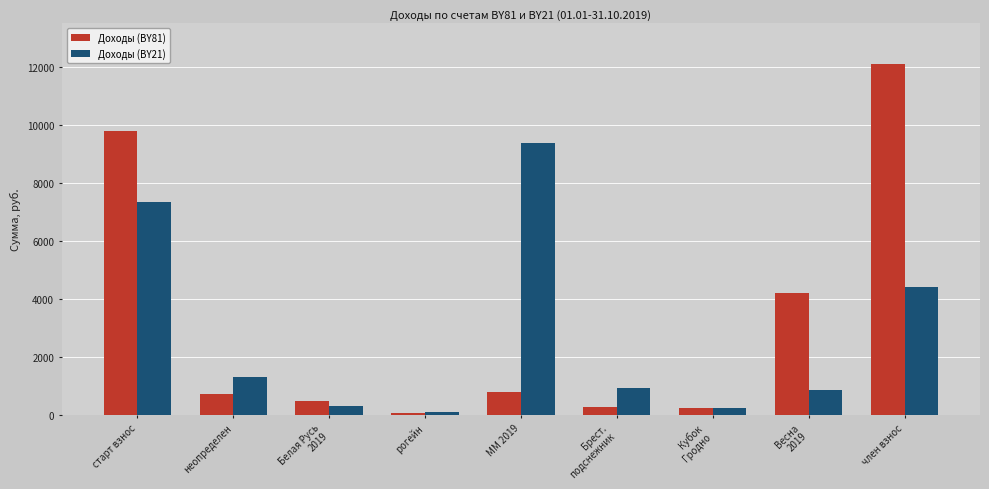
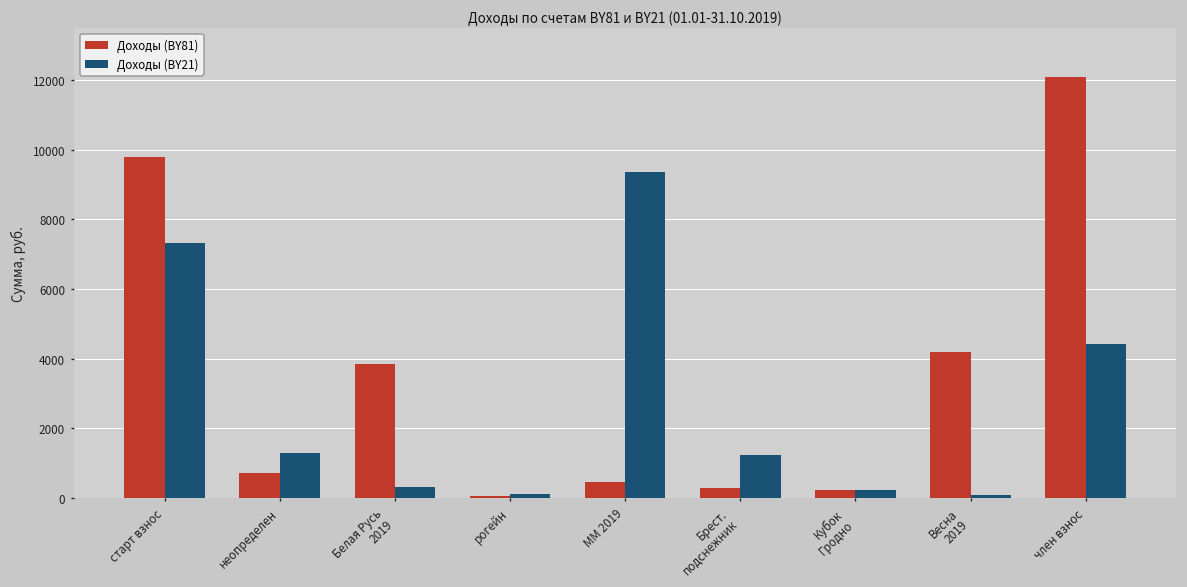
Доходы (BY81), Белая Русь 2019: 500 -> 3800
Доходы (BY81), ММ 2019: 800 -> 400
Доходы (BY21), Брест. подснежник: 900 -> 1200
Доходы (BY21), Весна 2019: 800 -> 100
